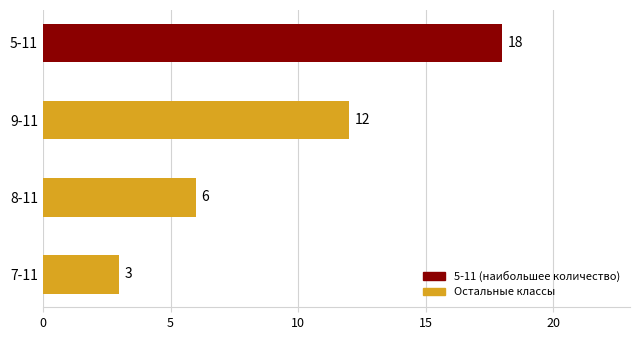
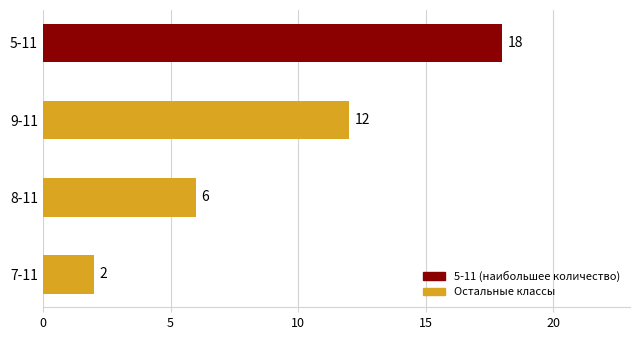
7-11: 3 -> 2
